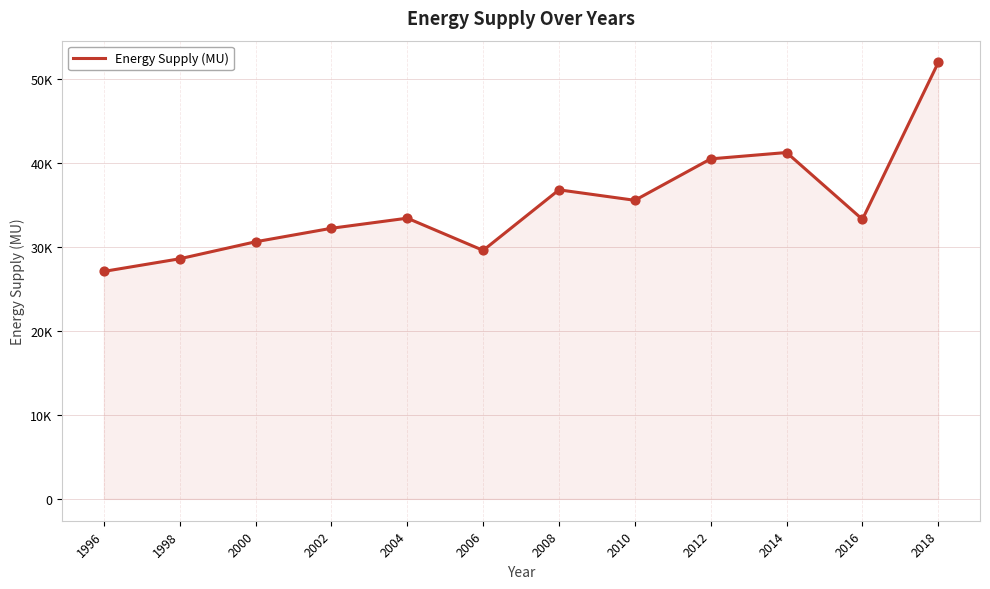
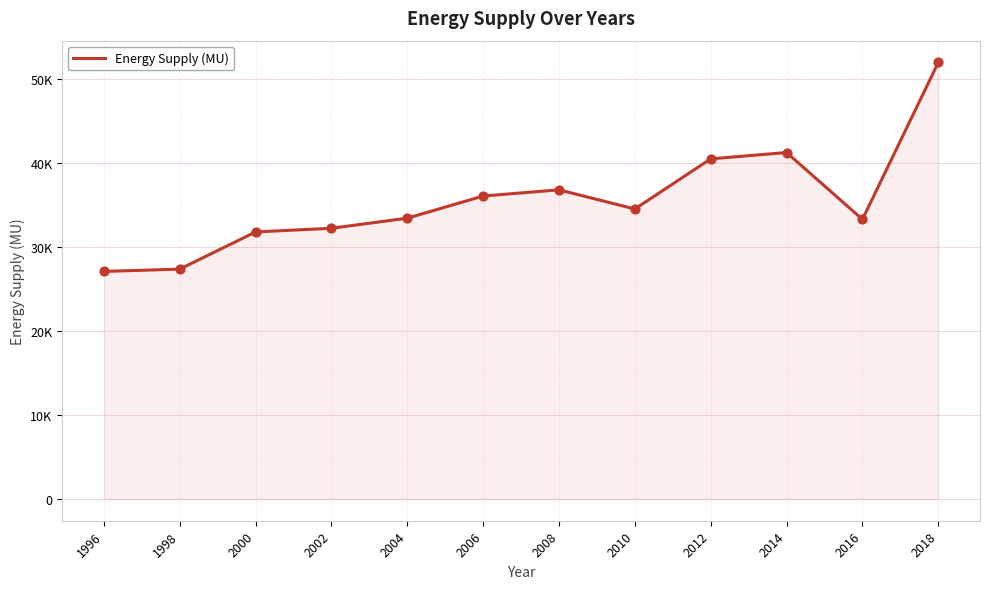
1998: 29000 -> 27000
2000: 31000 -> 32000
2006: 30000 -> 36000
2010: 36000 -> 35000
